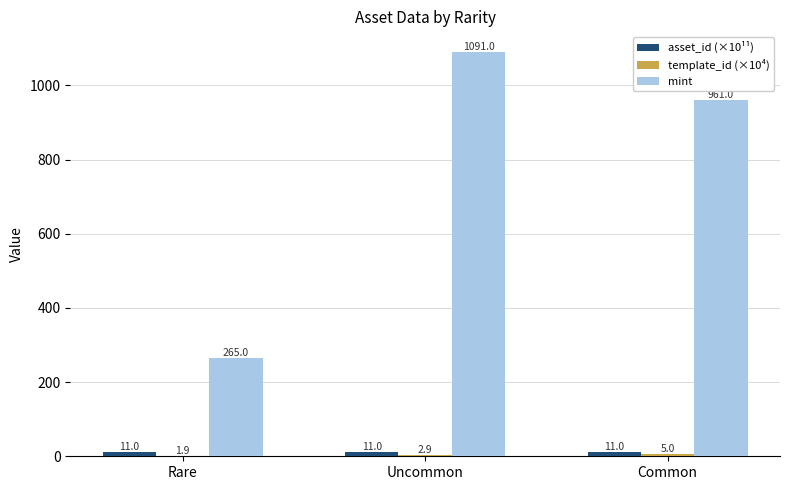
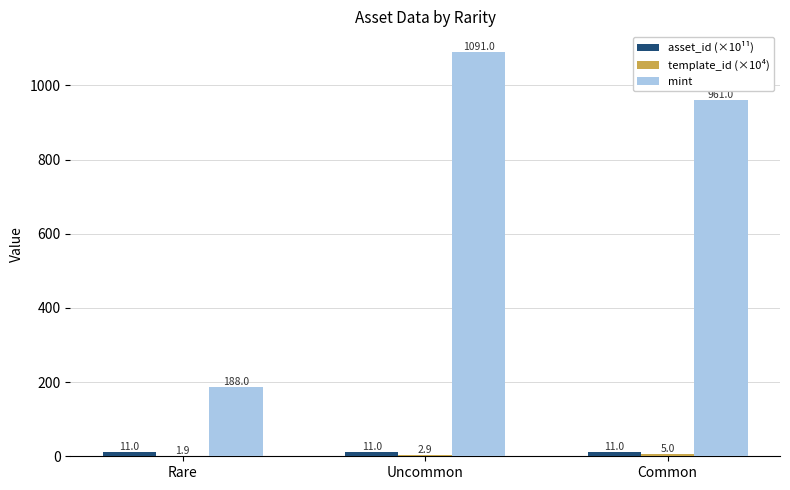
mint, Rare: 265.0 -> 188.0
